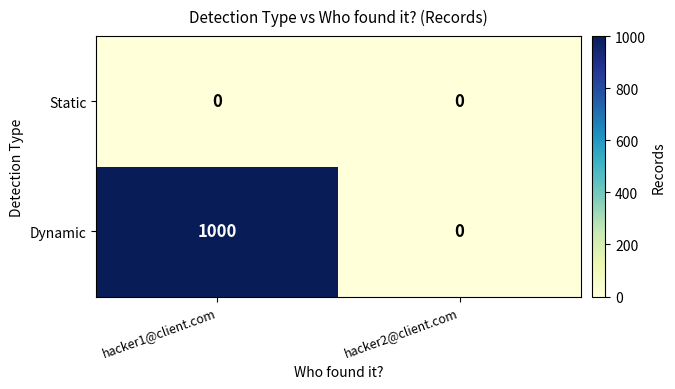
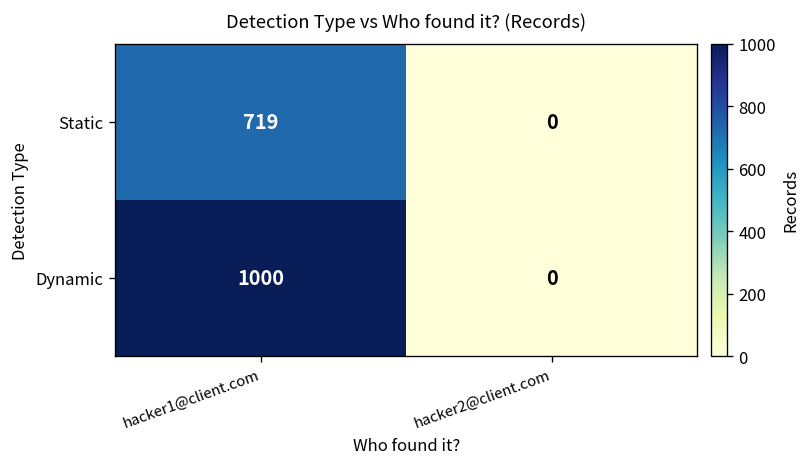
Static, hacker1@client.com: 0 -> 719
